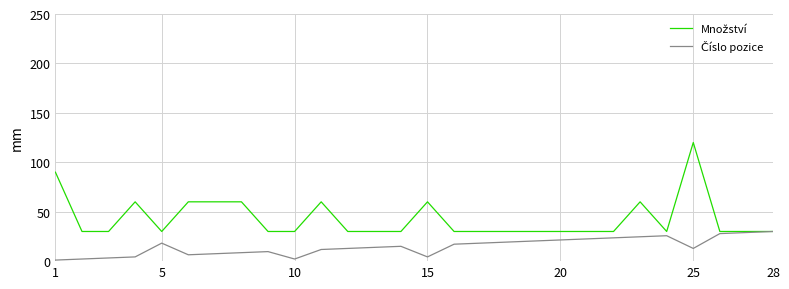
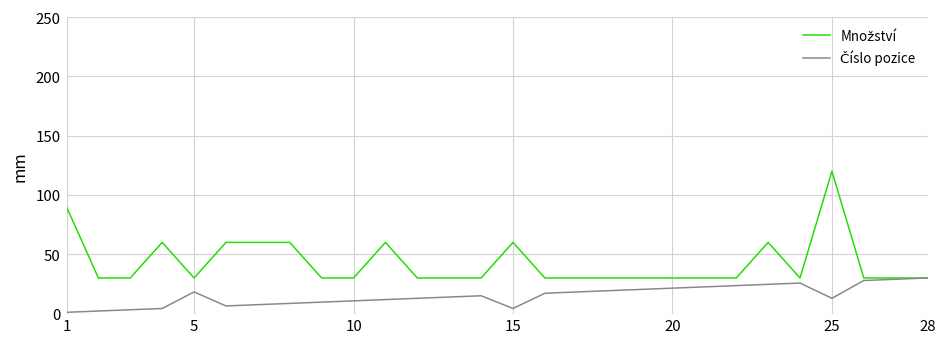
Číslo pozice, 10: 0 -> 10
